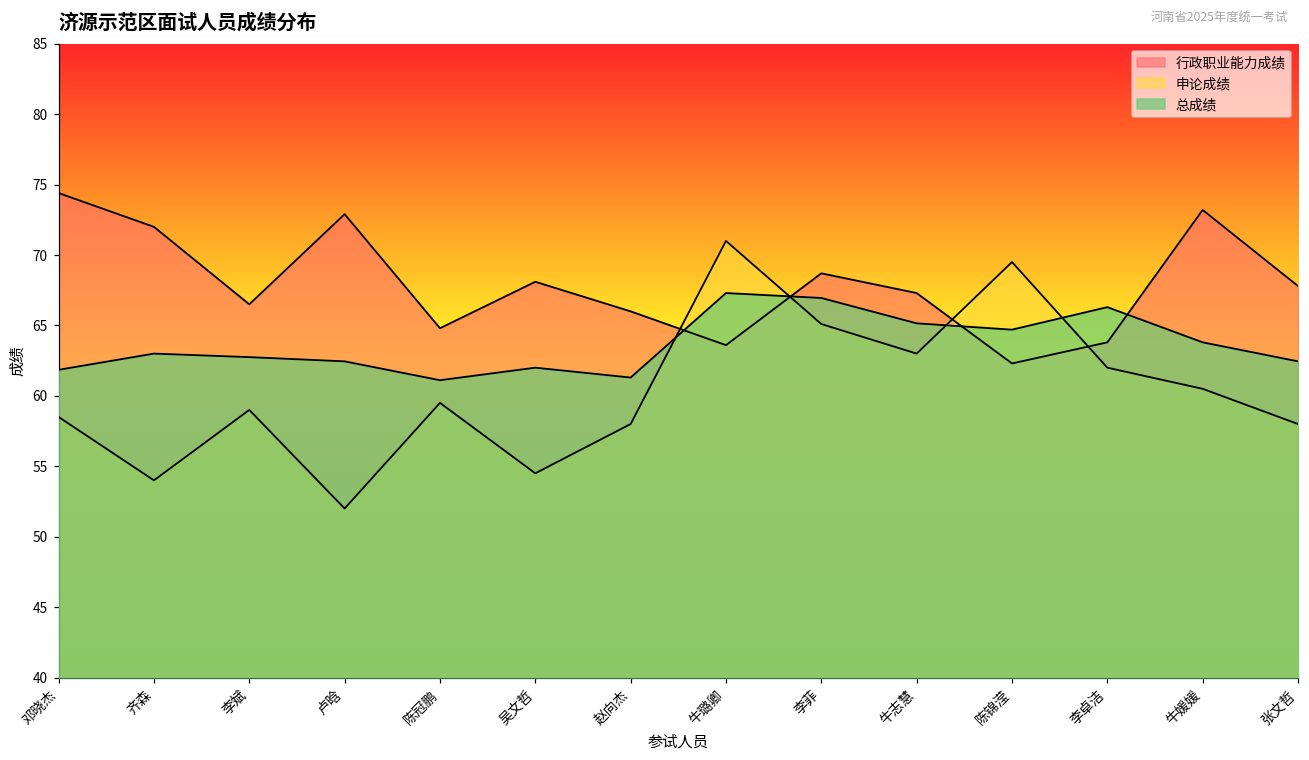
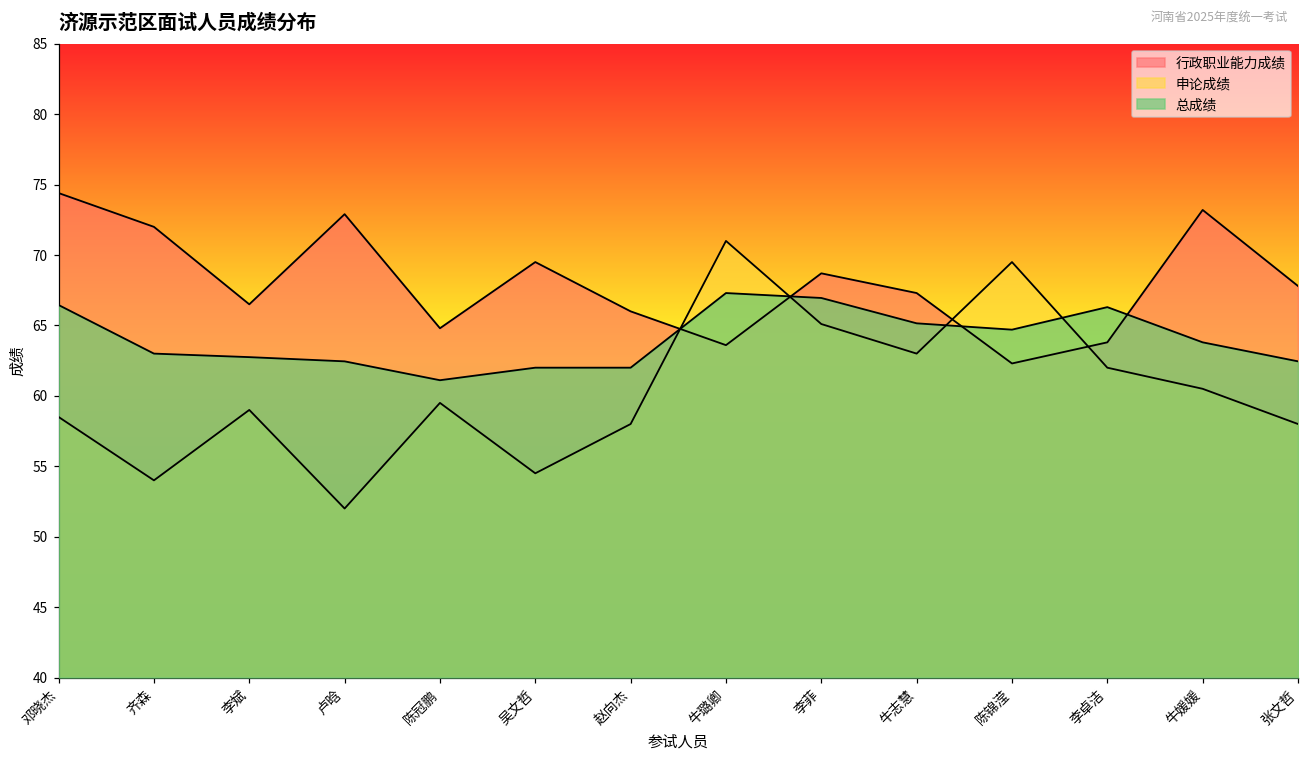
总成绩, 邓晓杰: 61.9 -> 66.5
行政职业能力成绩, 吴文哲: 68.1 -> 69.5
总成绩, 赵向杰: 61.3 -> 62.0
